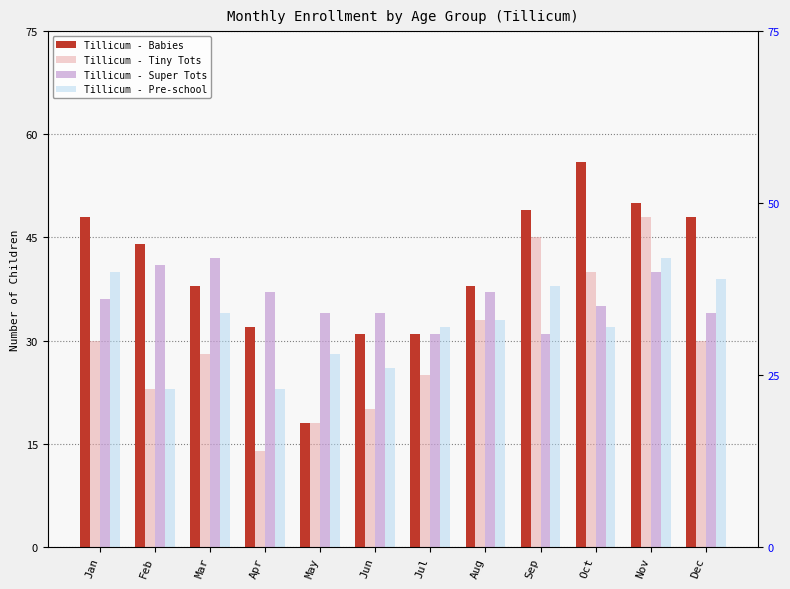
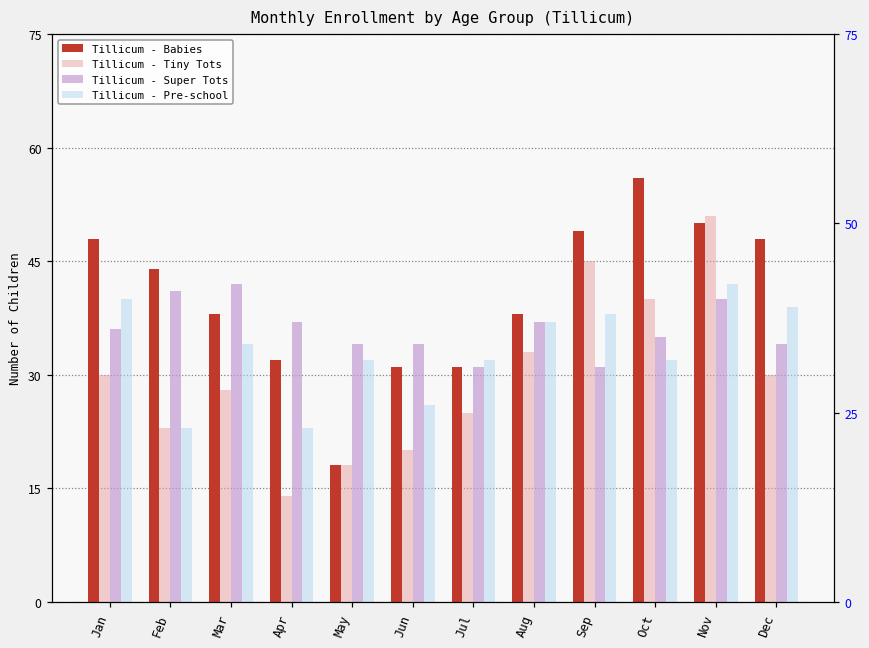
Tillicum - Pre-school, May: 28 -> 32
Tillicum - Pre-school, Aug: 33 -> 37
Tillicum - Tiny Tots, Nov: 48 -> 51
